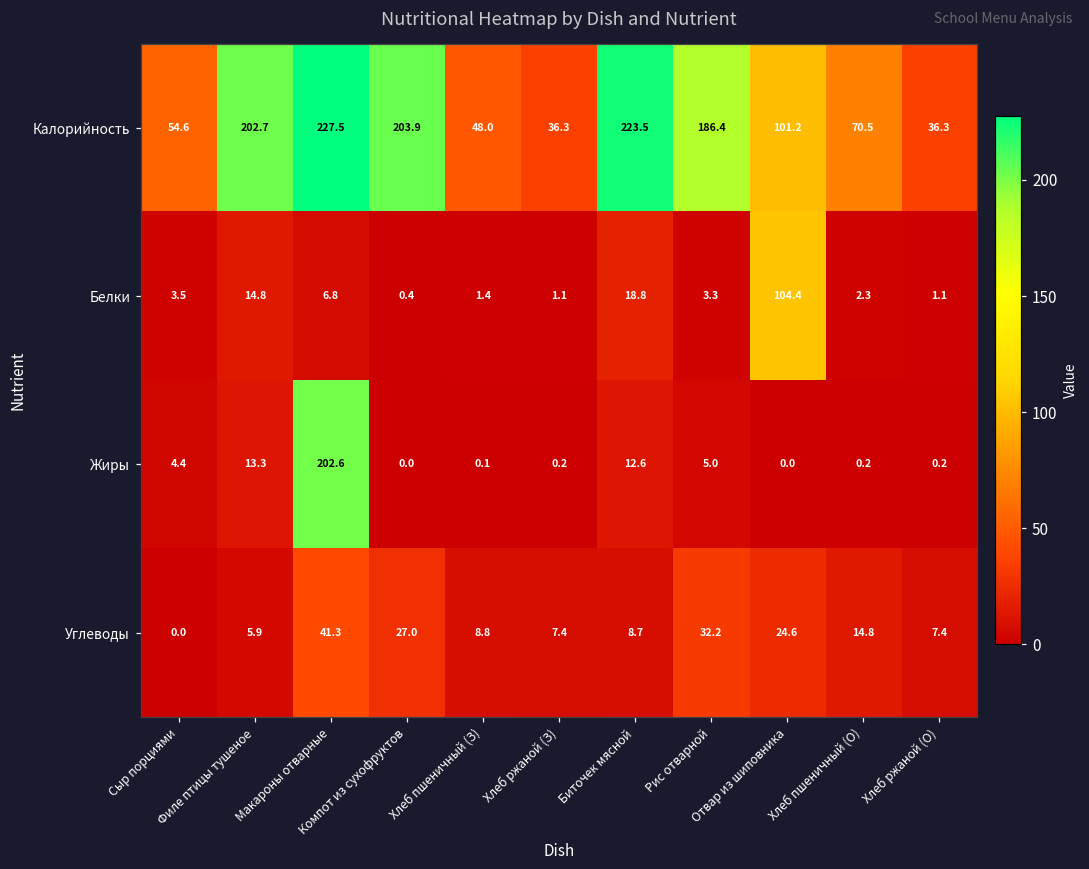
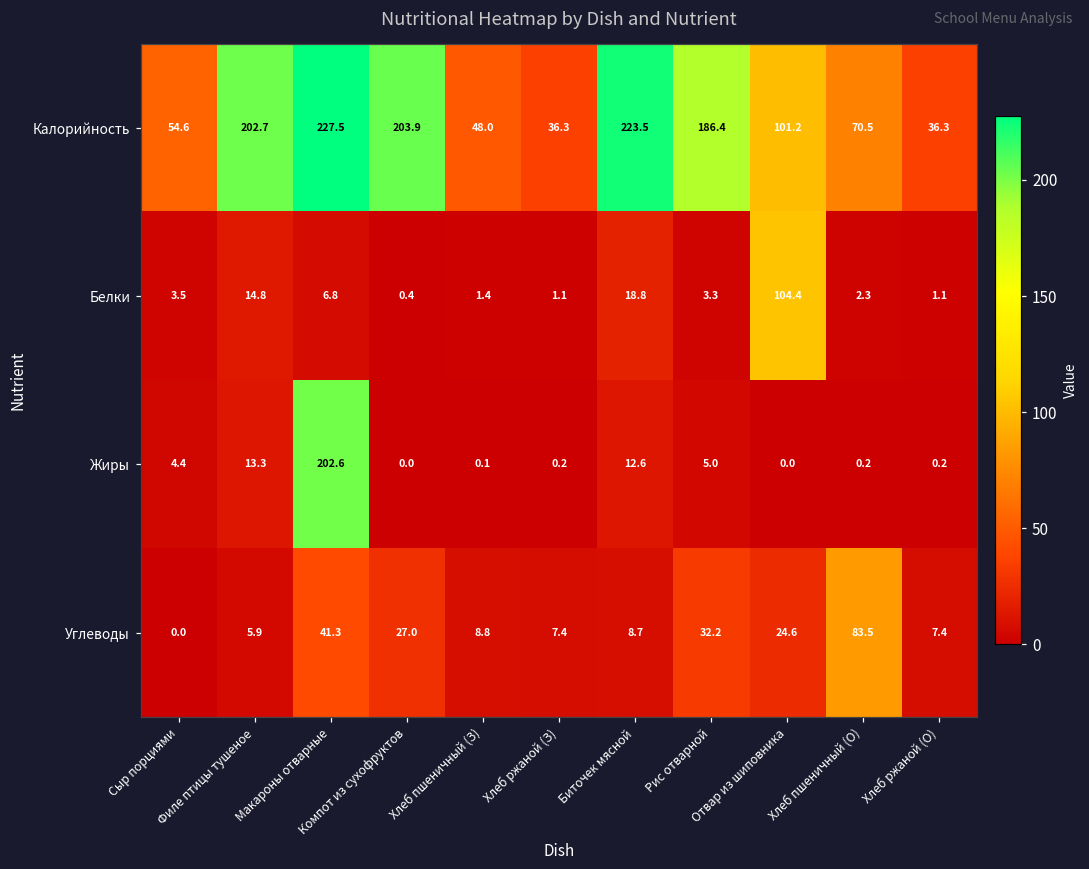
Углеводы, Хлеб пшеничный (О): 14.8 -> 83.5
